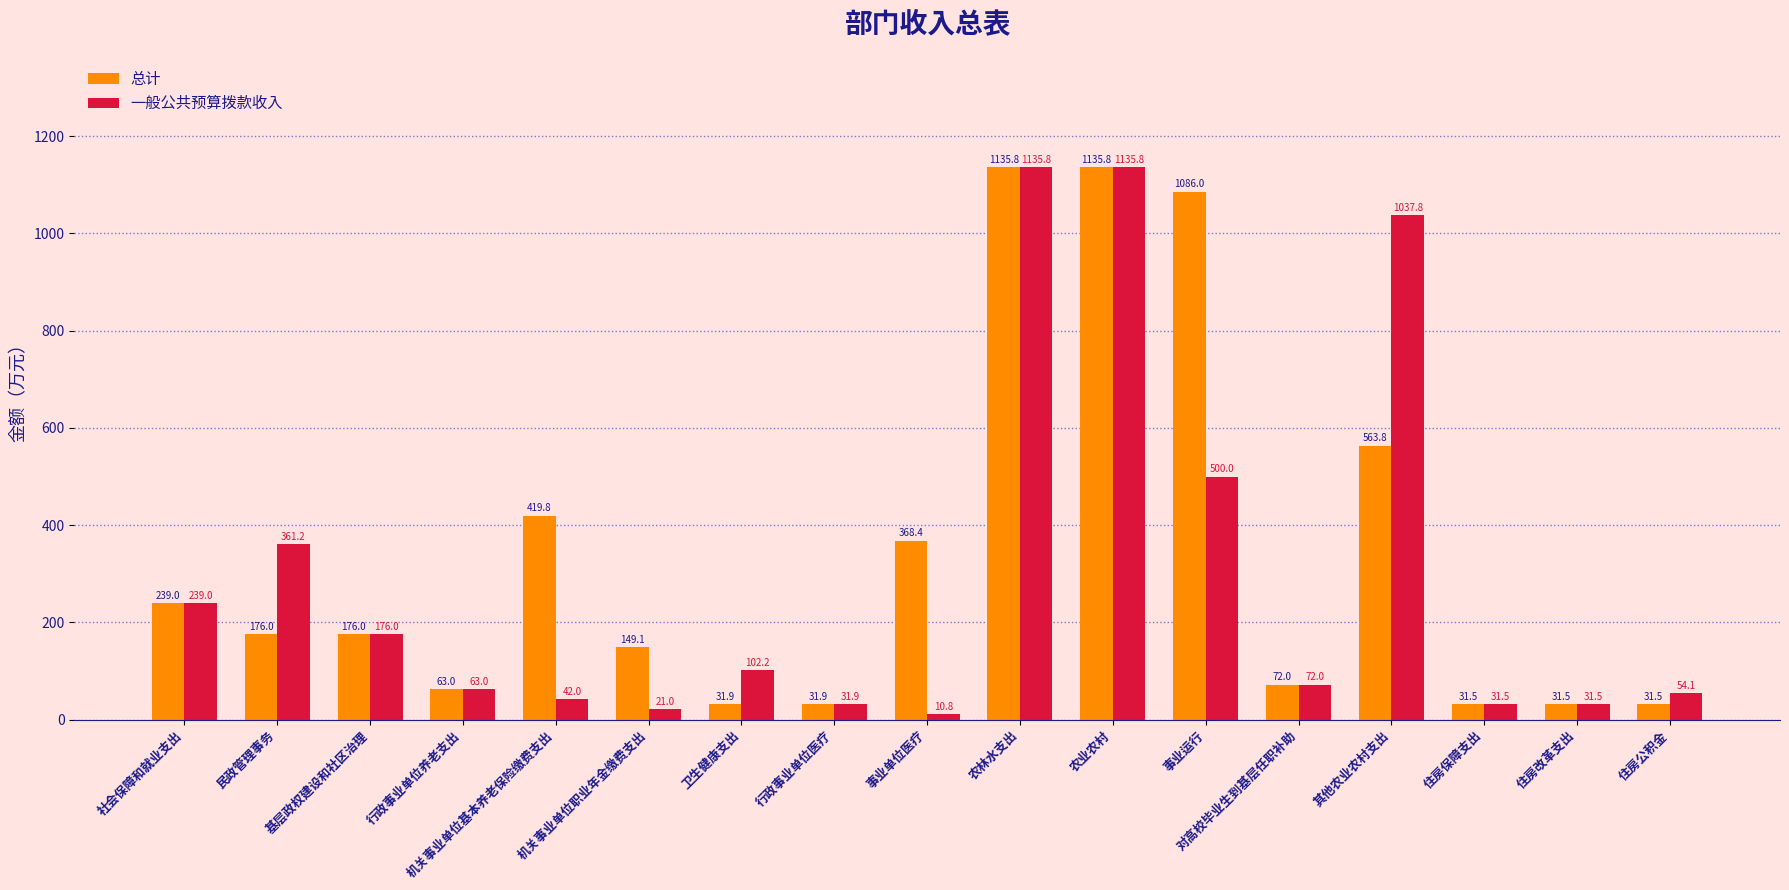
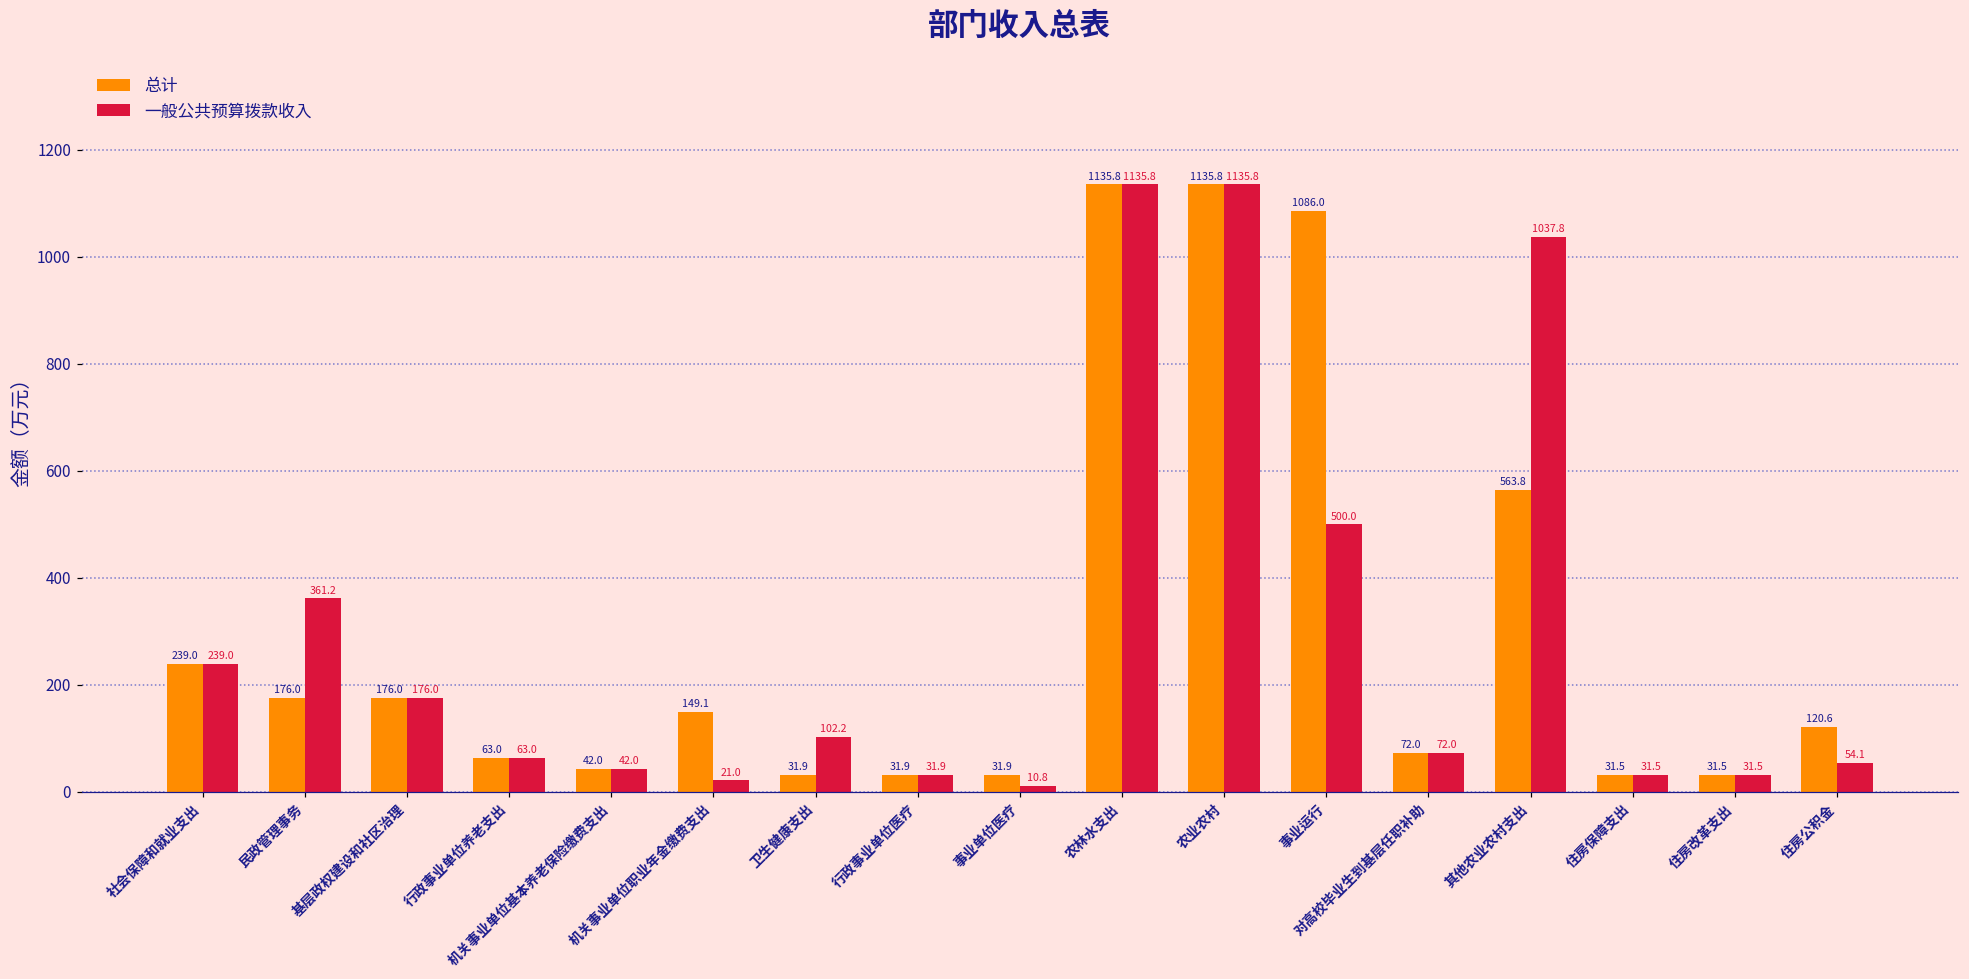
总计, 机关事业单位基本养老保险缴费支出: 419.8 -> 42.0
总计, 事业单位医疗: 368.4 -> 31.9
总计, 住房公积金: 31.5 -> 120.6
